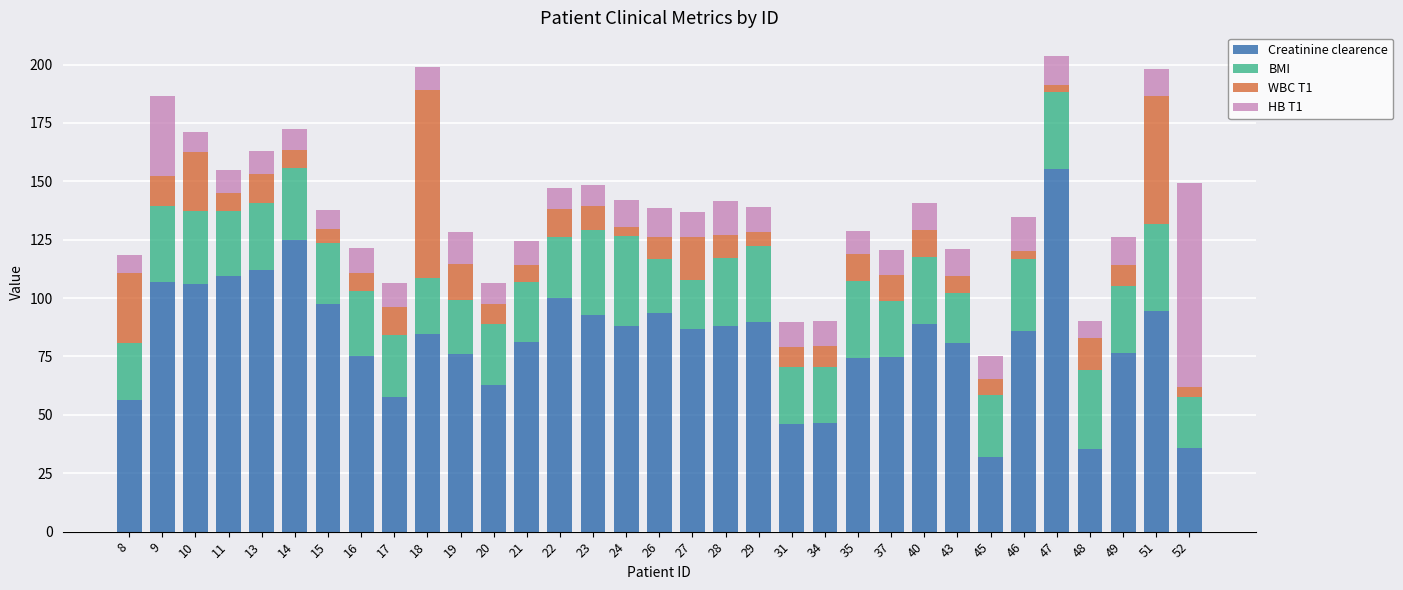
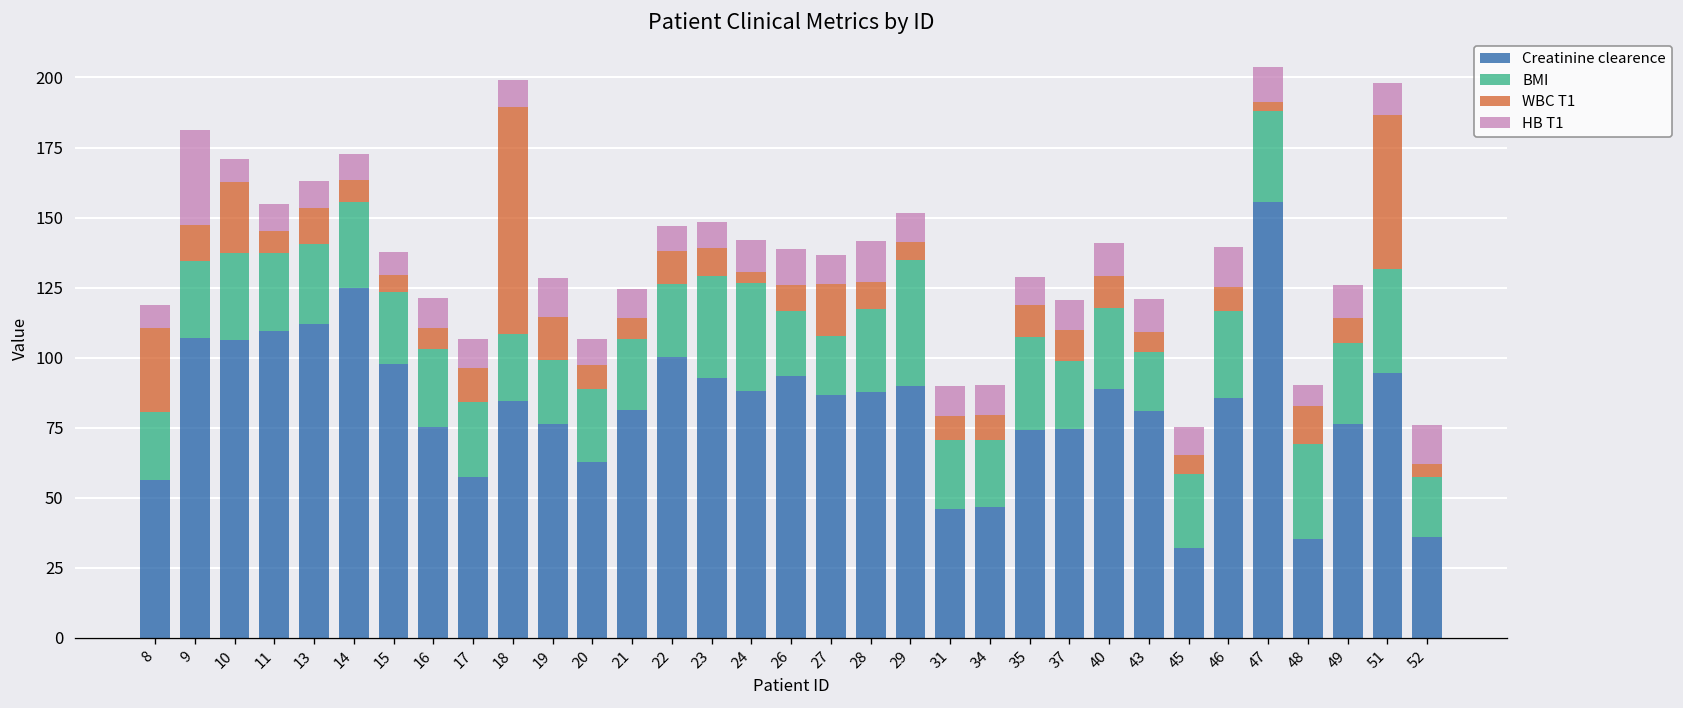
BMI, 9: 32 -> 27
BMI, 29: 32 -> 45
WBC T1, 46: 4 -> 9
HB T1, 52: 87 -> 14
